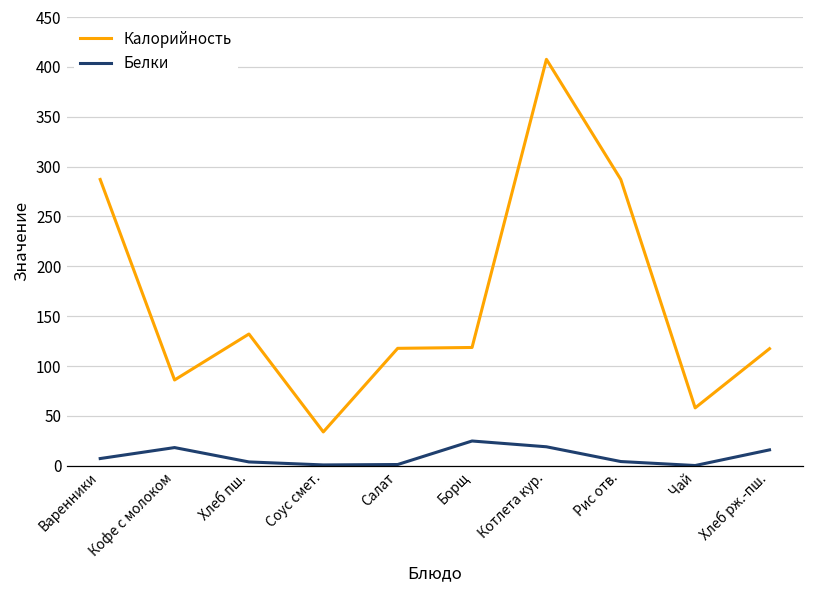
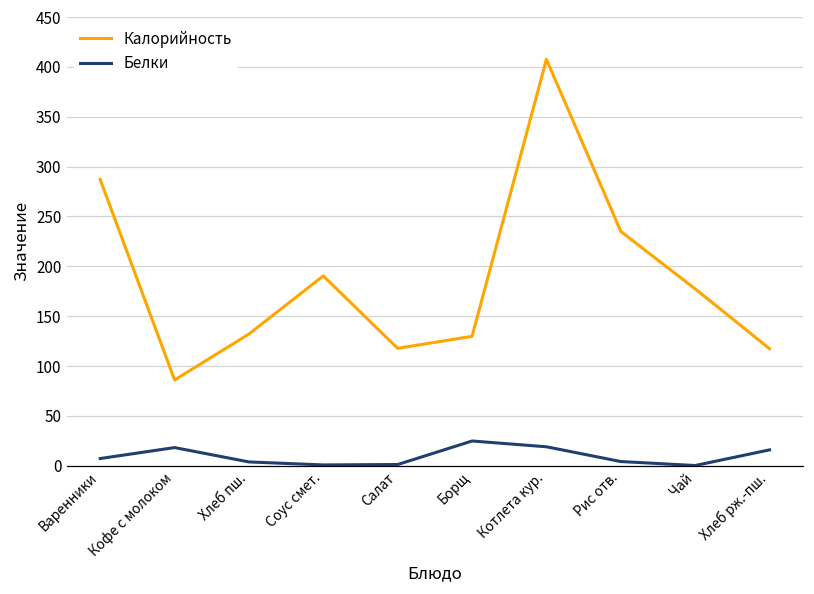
Калорийность, Соус смет.: 30 -> 190
Калорийность, Борщ: 120 -> 130
Калорийность, Рис отв.: 290 -> 240
Калорийность, Чай: 60 -> 180
